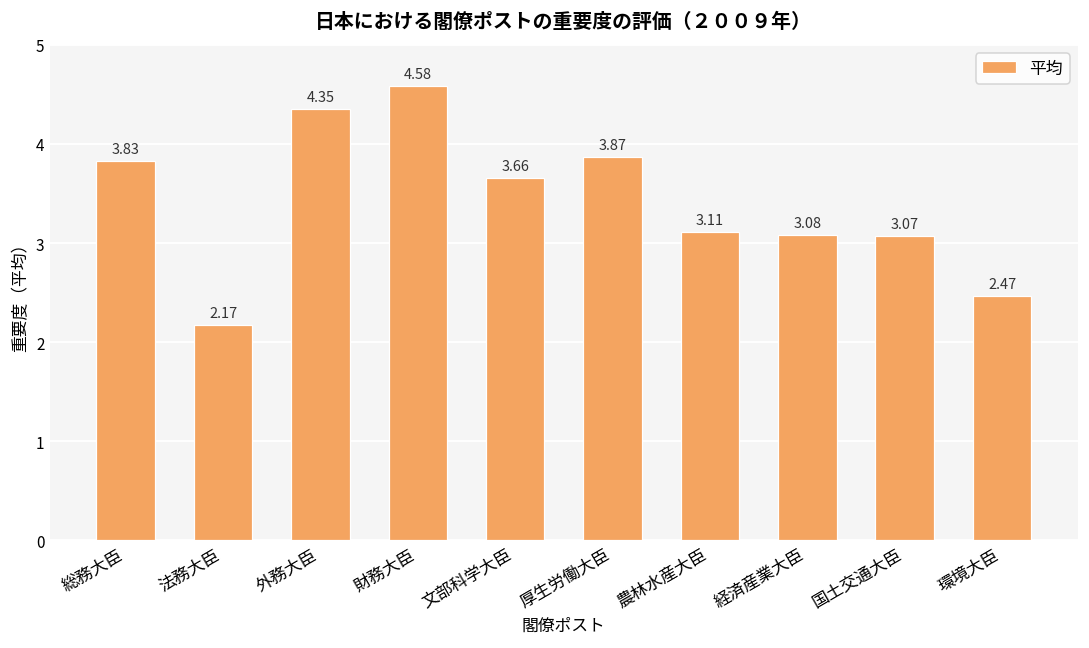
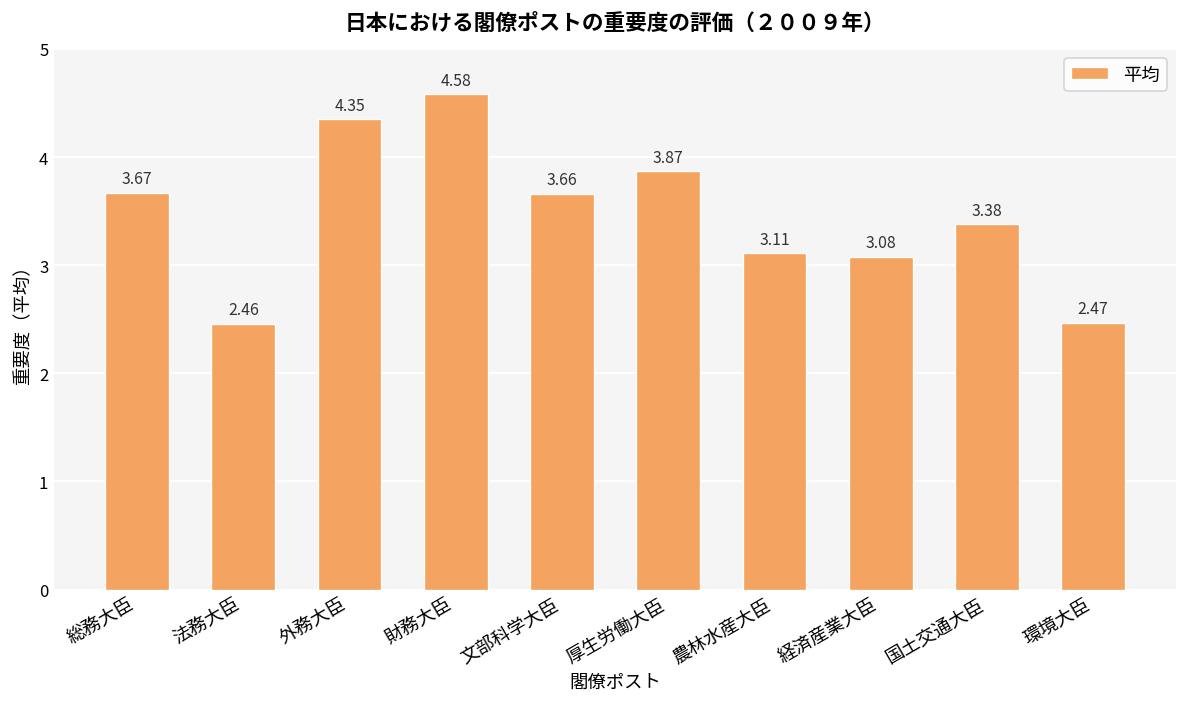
総務大臣: 3.83 -> 3.67
法務大臣: 2.17 -> 2.46
国土交通大臣: 3.07 -> 3.38
